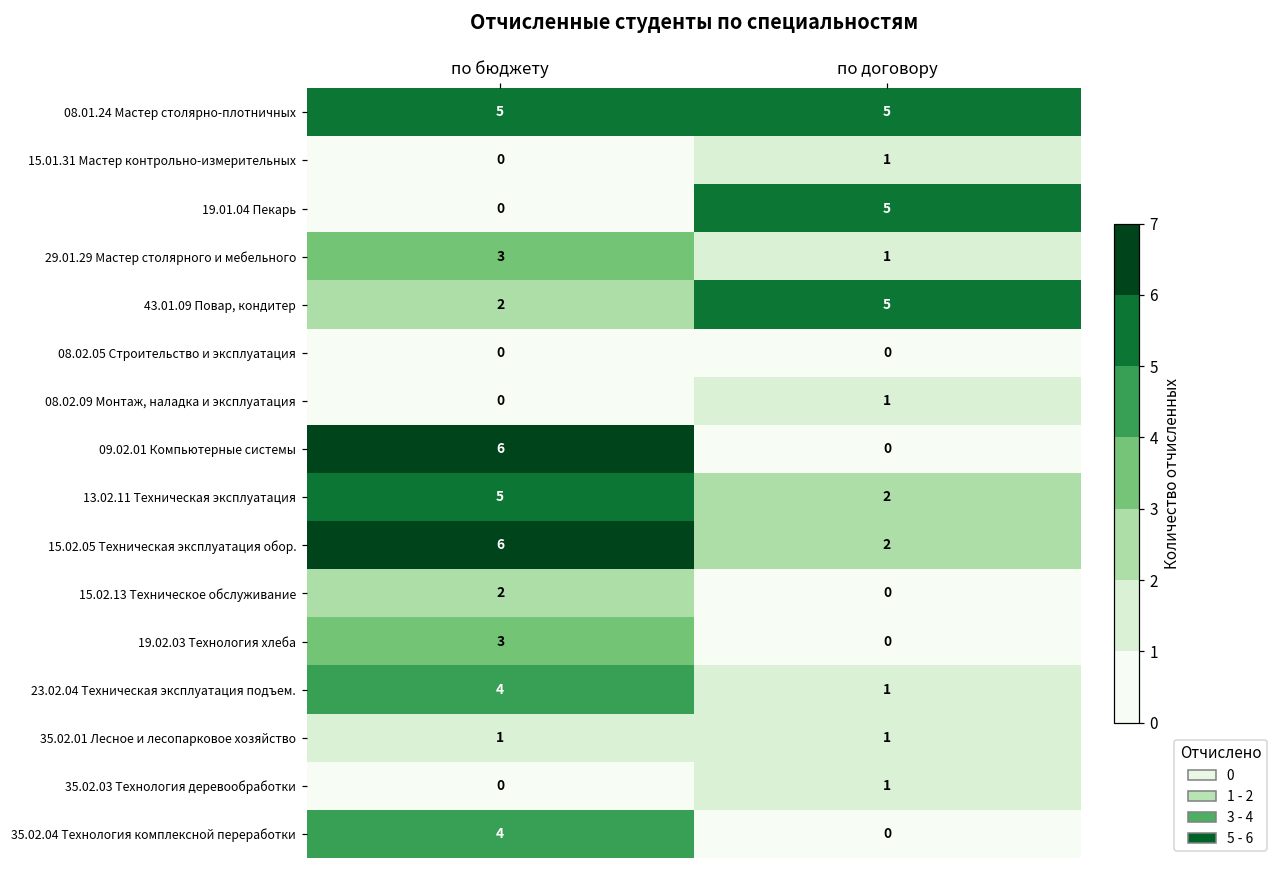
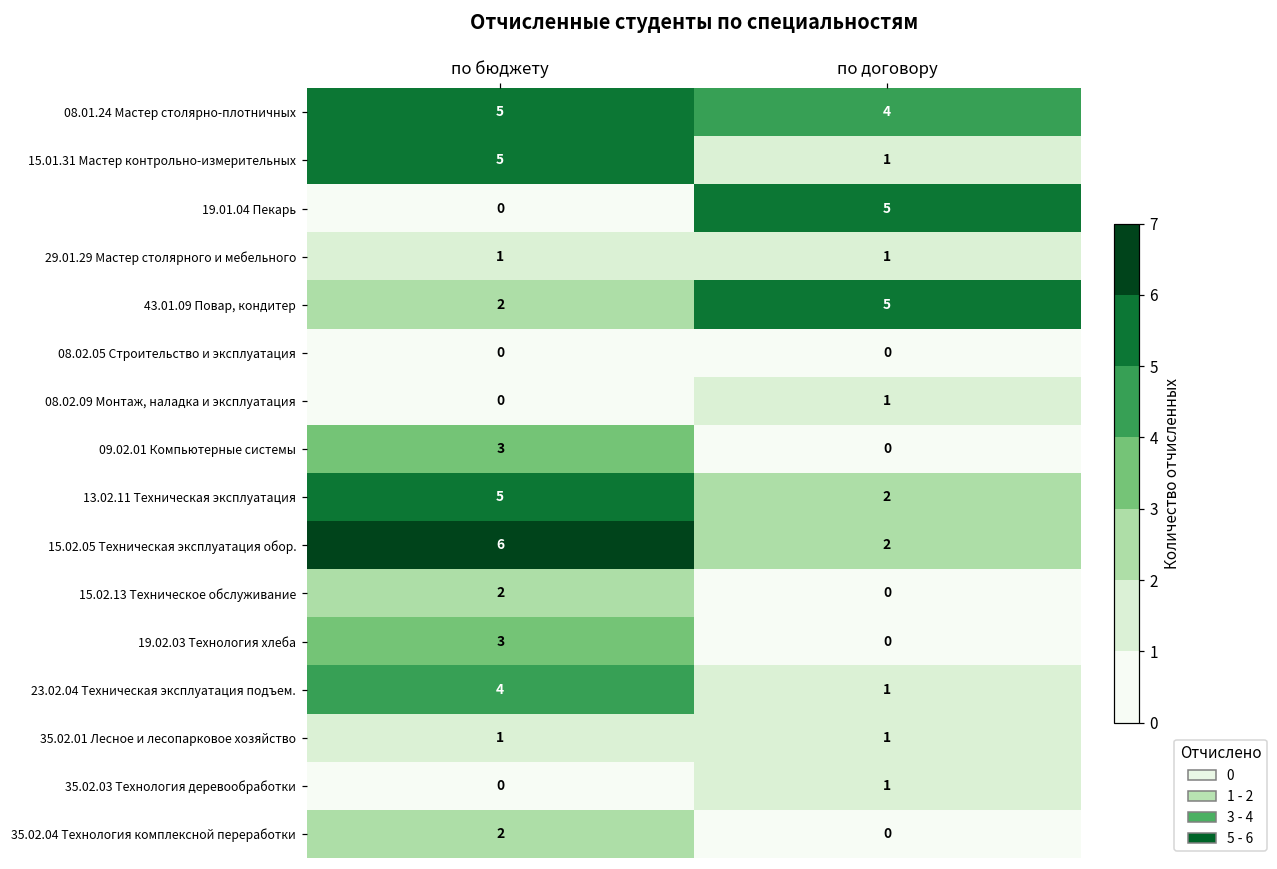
08.01.24 Мастер столярно-плотничных, по договору: 5 -> 4
15.01.31 Мастер контрольно-измерительных, по бюджету: 0 -> 5
29.01.29 Мастер столярного и мебельного, по бюджету: 3 -> 1
09.02.01 Компьютерные системы, по бюджету: 6 -> 3
35.02.04 Технология комплексной переработки, по бюджету: 4 -> 2
